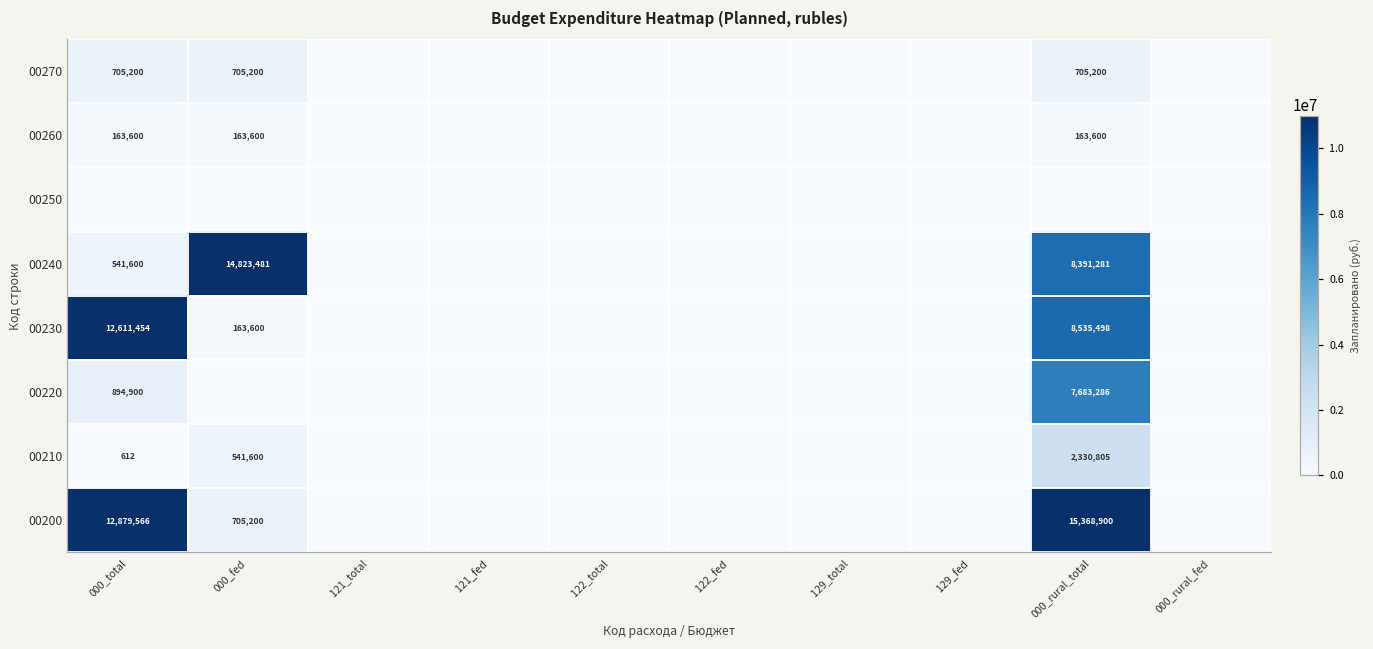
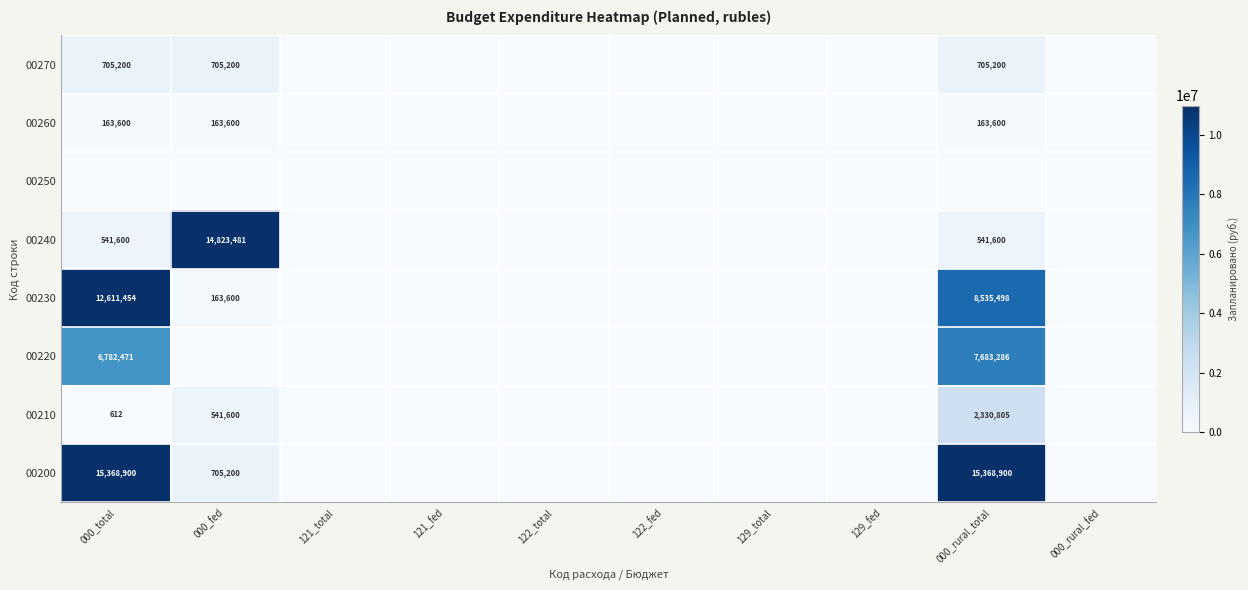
00240, 000_rural_total: 8,391,281 -> 541,600
00220, 000_total: 894,900 -> 6,782,471
00200, 000_total: 12,879,566 -> 15,368,900
